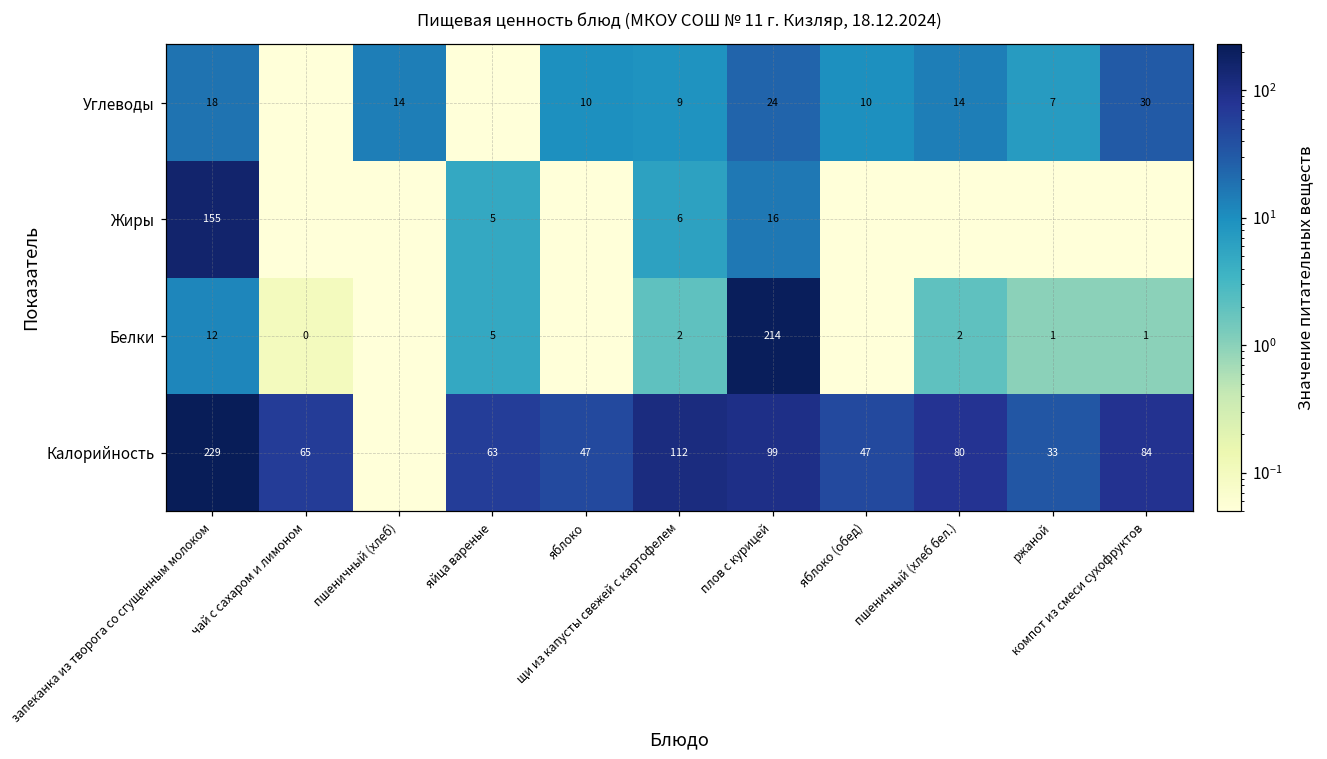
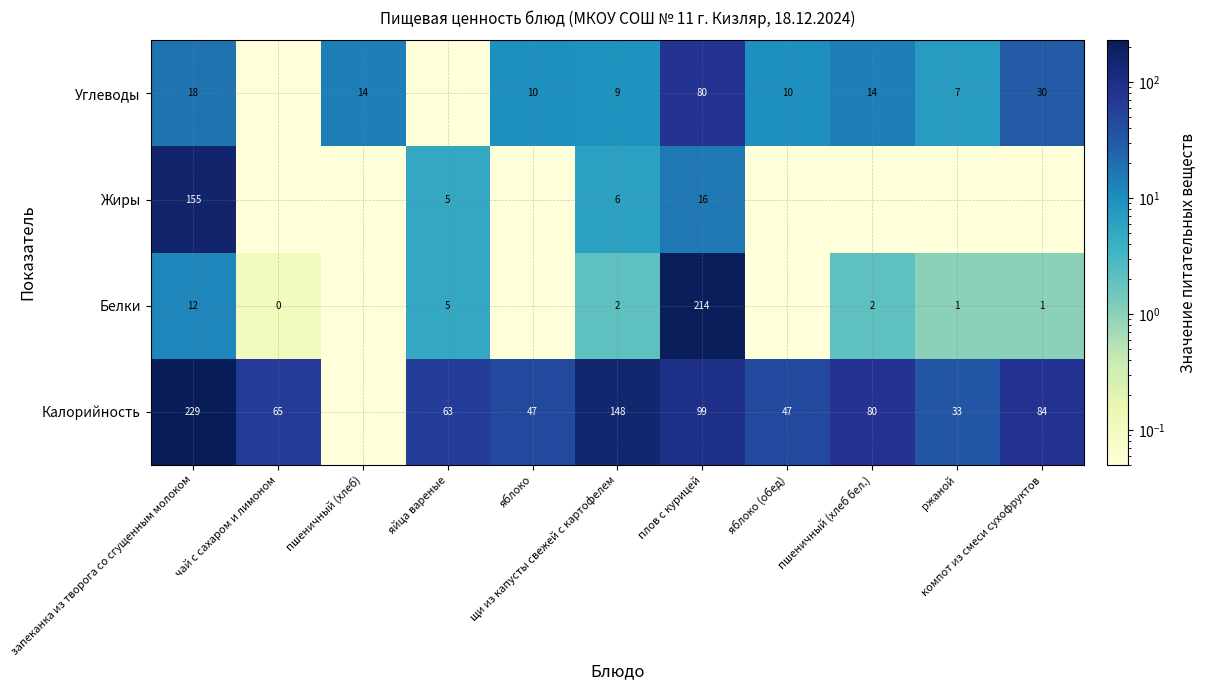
Углеводы, плов с курицей: 24 -> 80
Калорийность, щи из капусты свежей с картофелем: 112 -> 148
